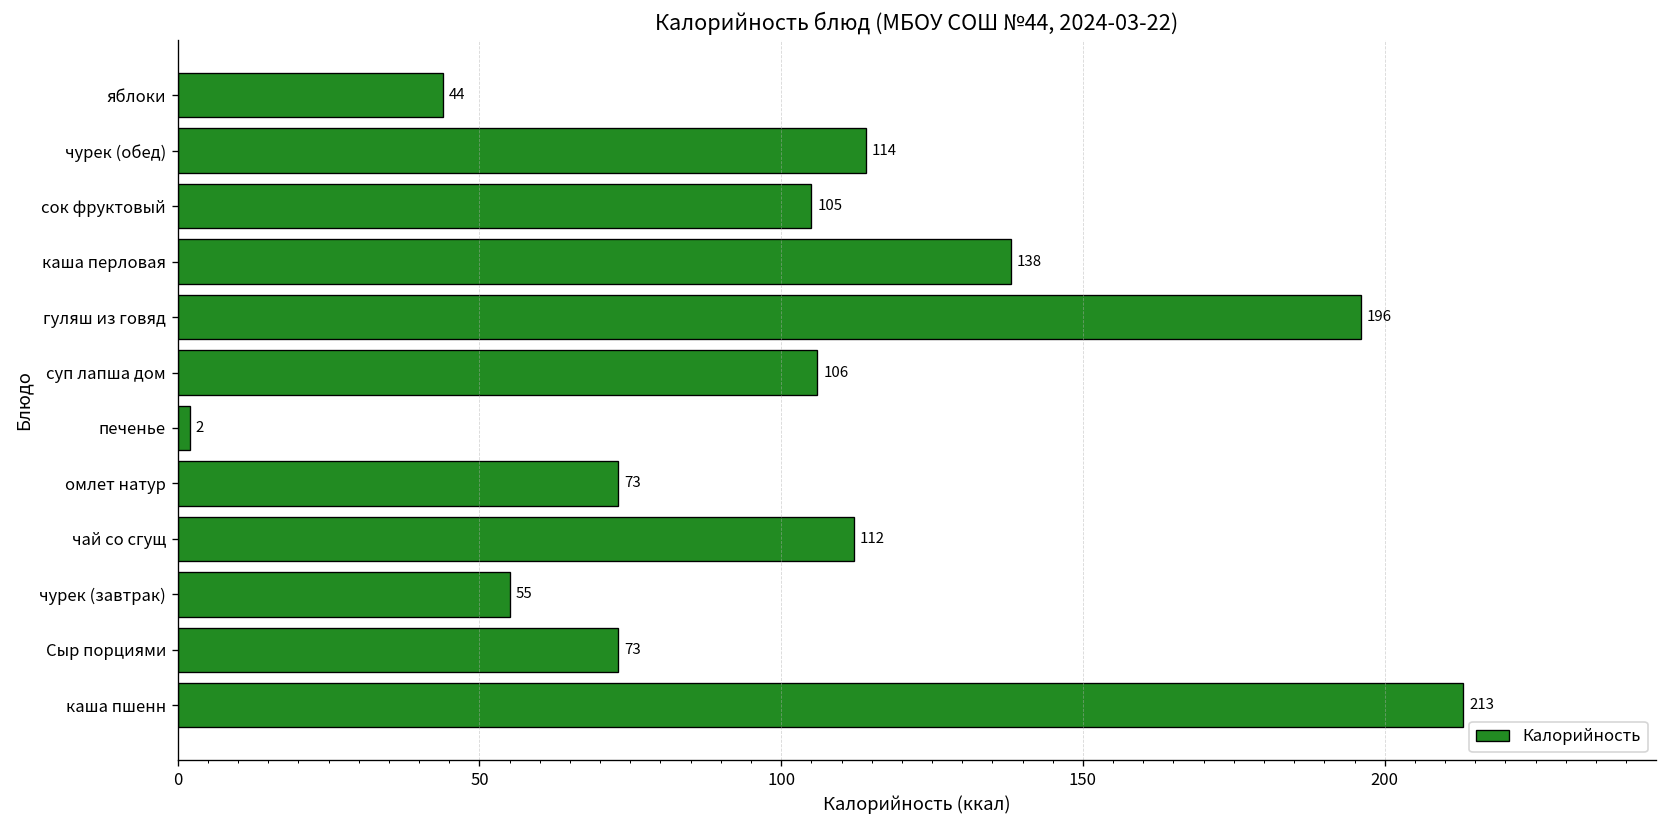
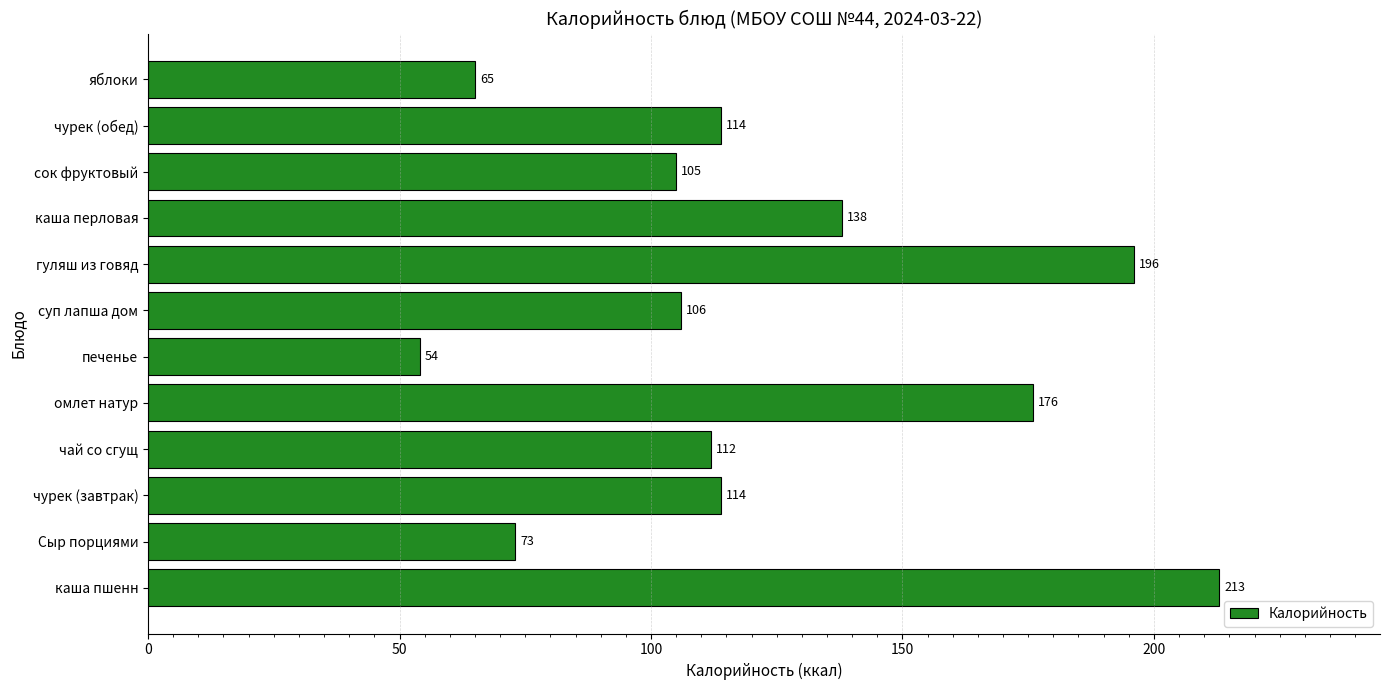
яблоки: 44 -> 65
печенье: 2 -> 54
омлет натур: 73 -> 176
чурек (завтрак): 55 -> 114
